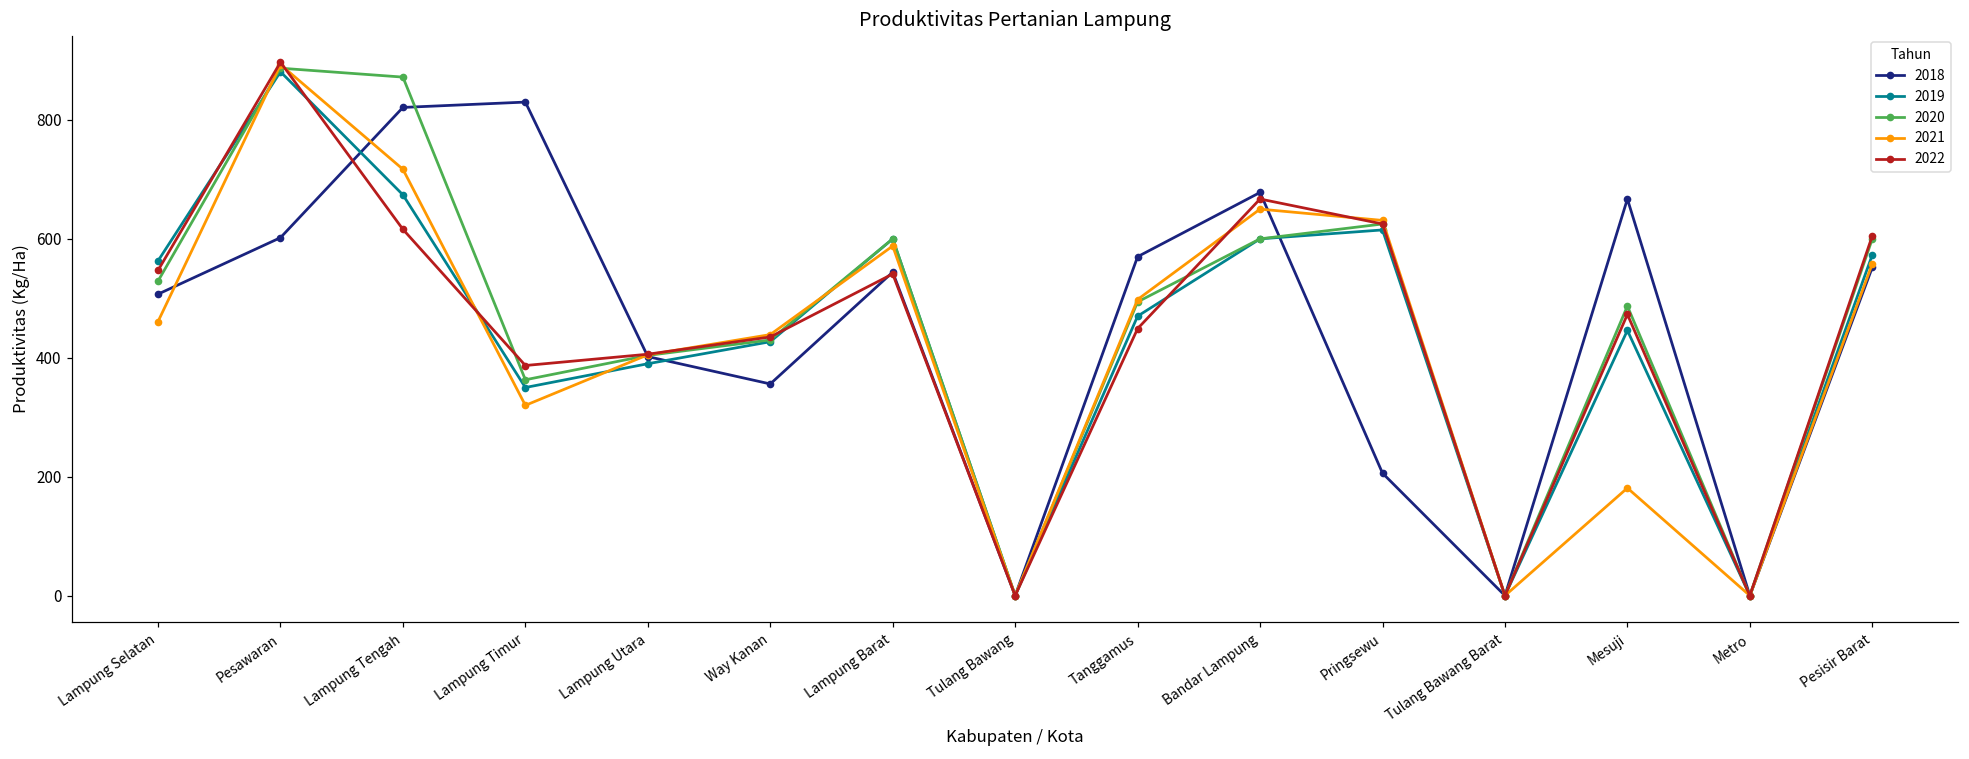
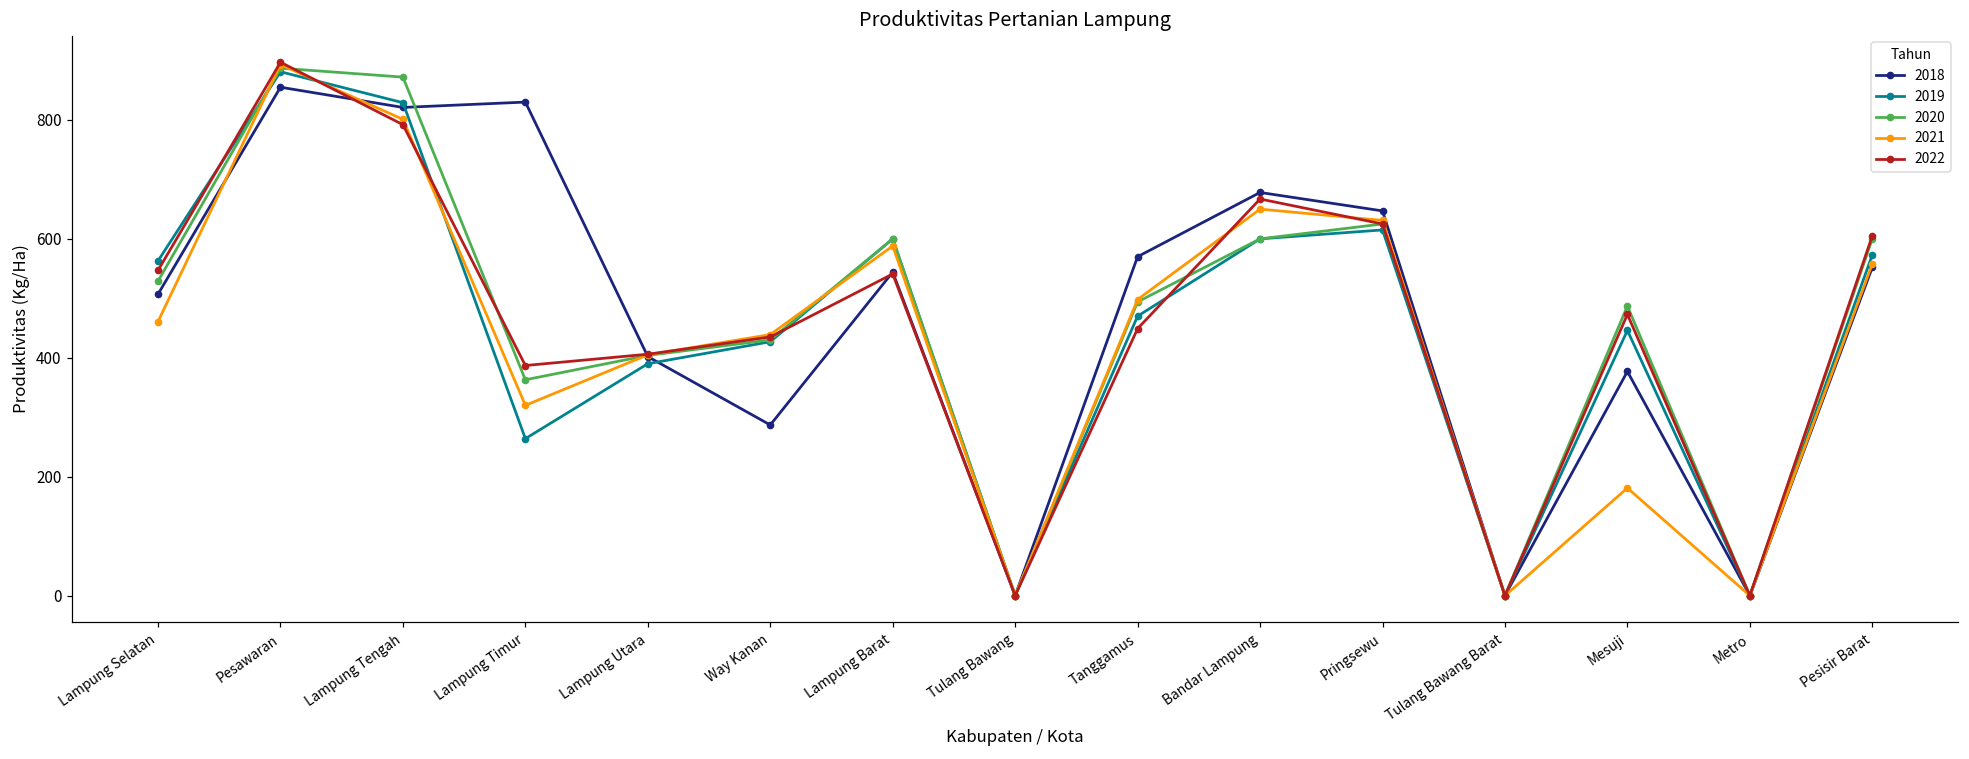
2018, Pesawaran: 600 -> 860
2019, Lampung Tengah: 670 -> 830
2021, Lampung Tengah: 720 -> 800
2022, Lampung Tengah: 620 -> 790
2019, Lampung Timur: 350 -> 260
2018, Way Kanan: 360 -> 290
2018, Pringsewu: 210 -> 650
2018, Mesuji: 670 -> 380
